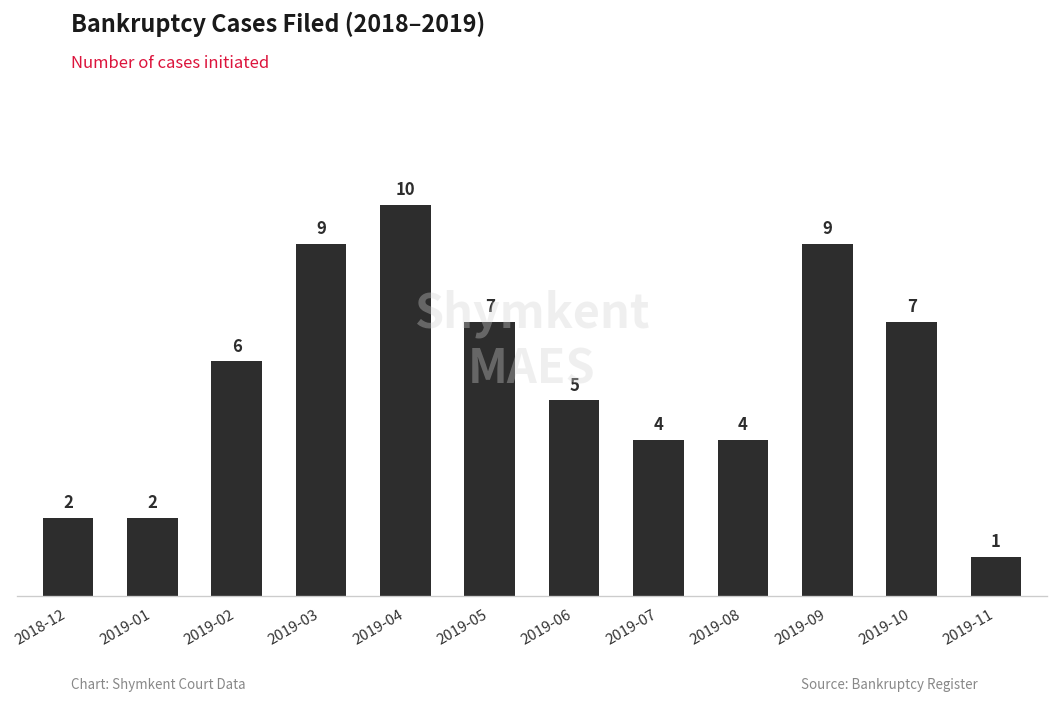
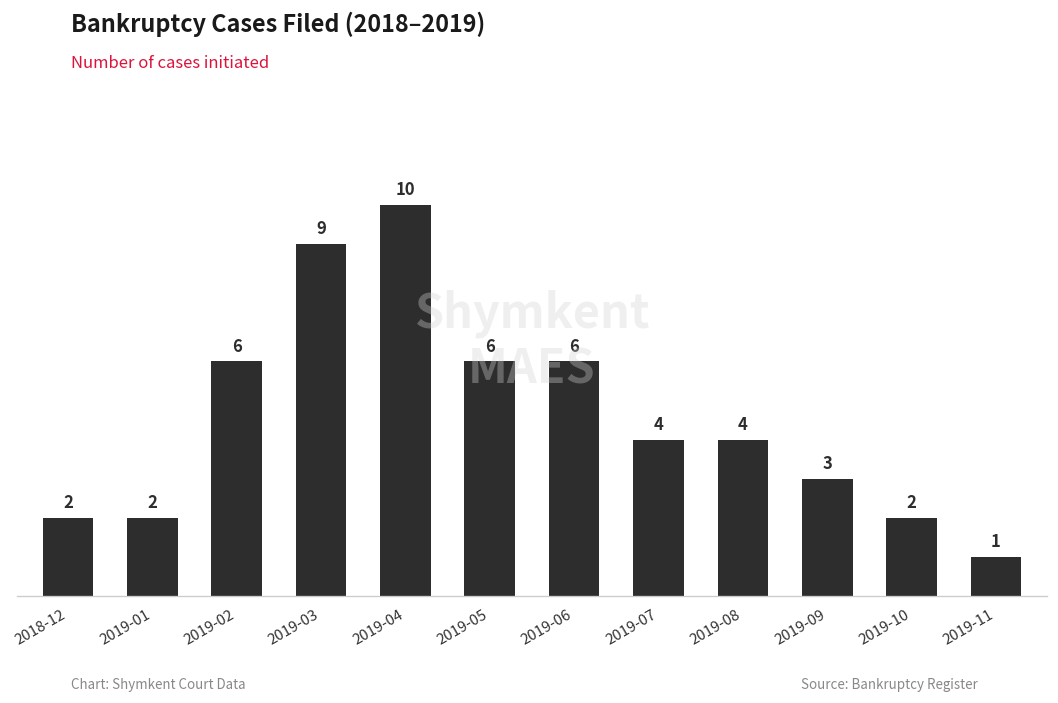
2019-05: 7 -> 6
2019-06: 5 -> 6
2019-09: 9 -> 3
2019-10: 7 -> 2
